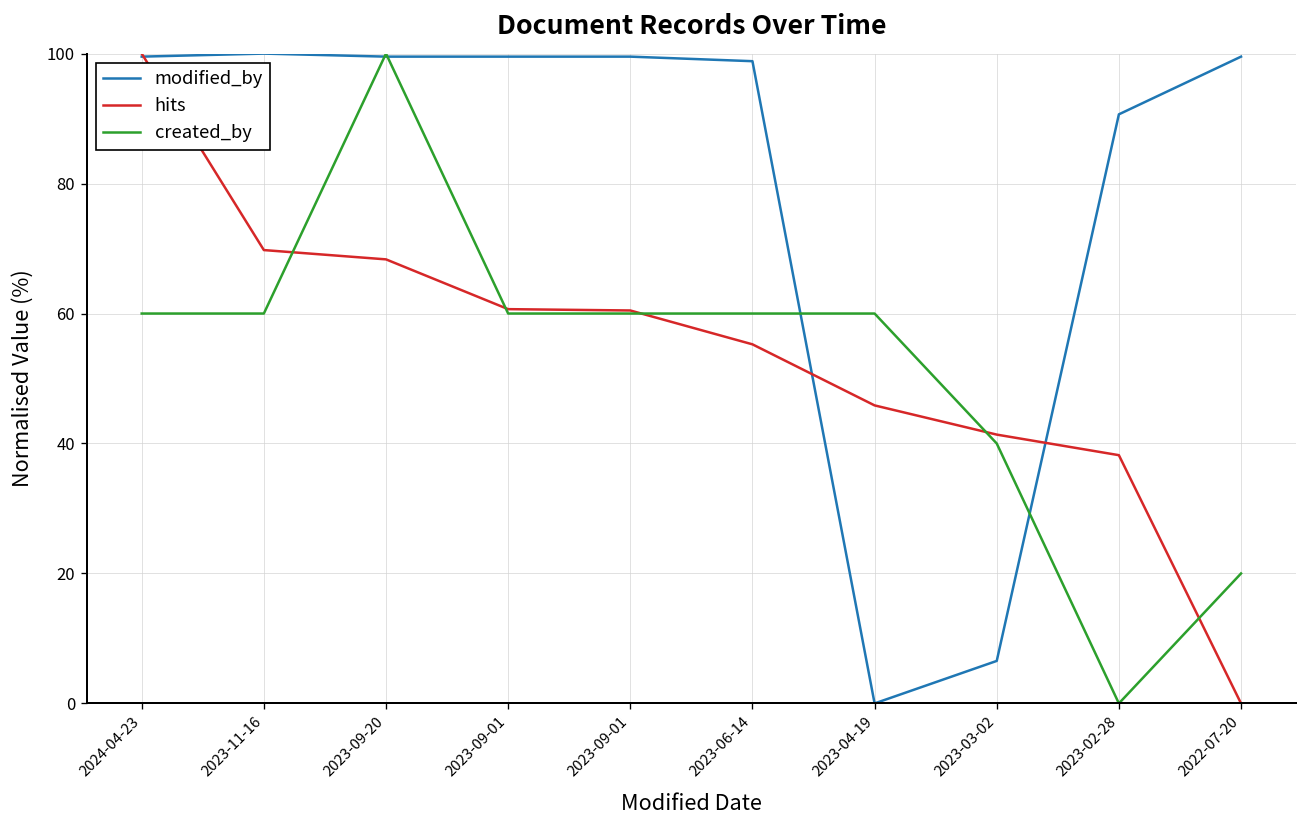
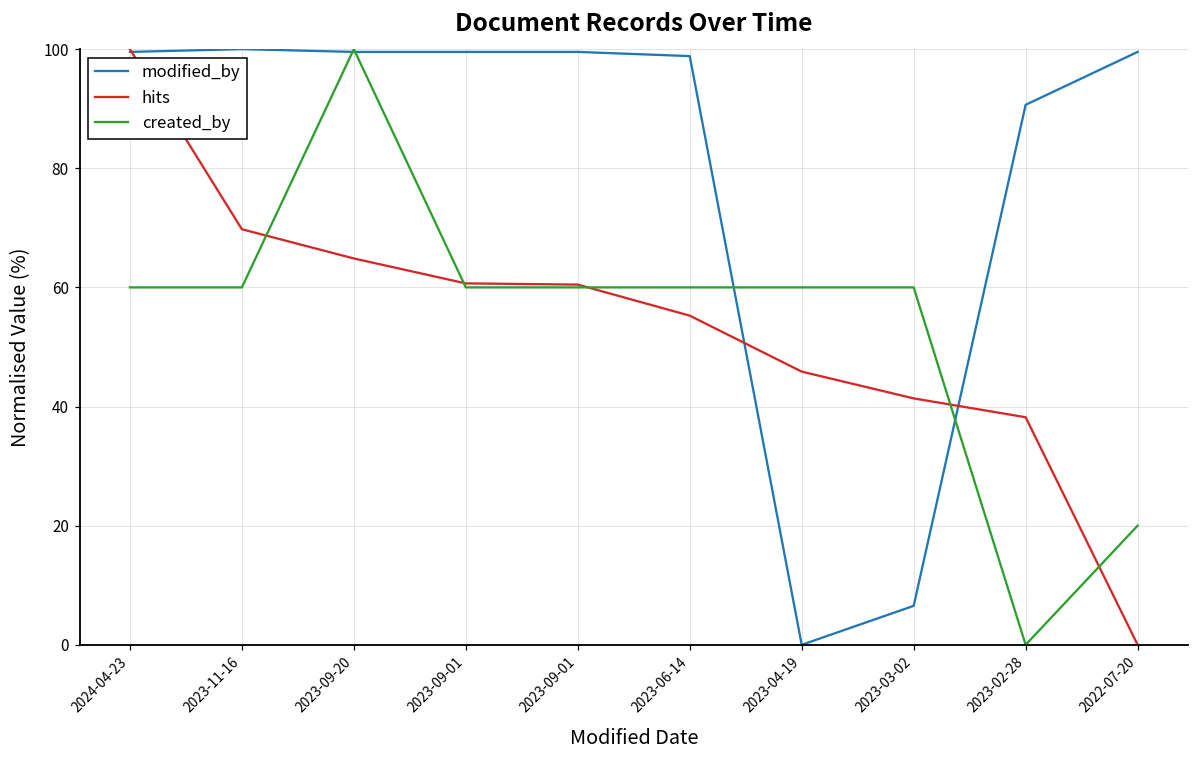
hits, 2023-09-20: 68 -> 65
created_by, 2023-03-02: 40 -> 60
